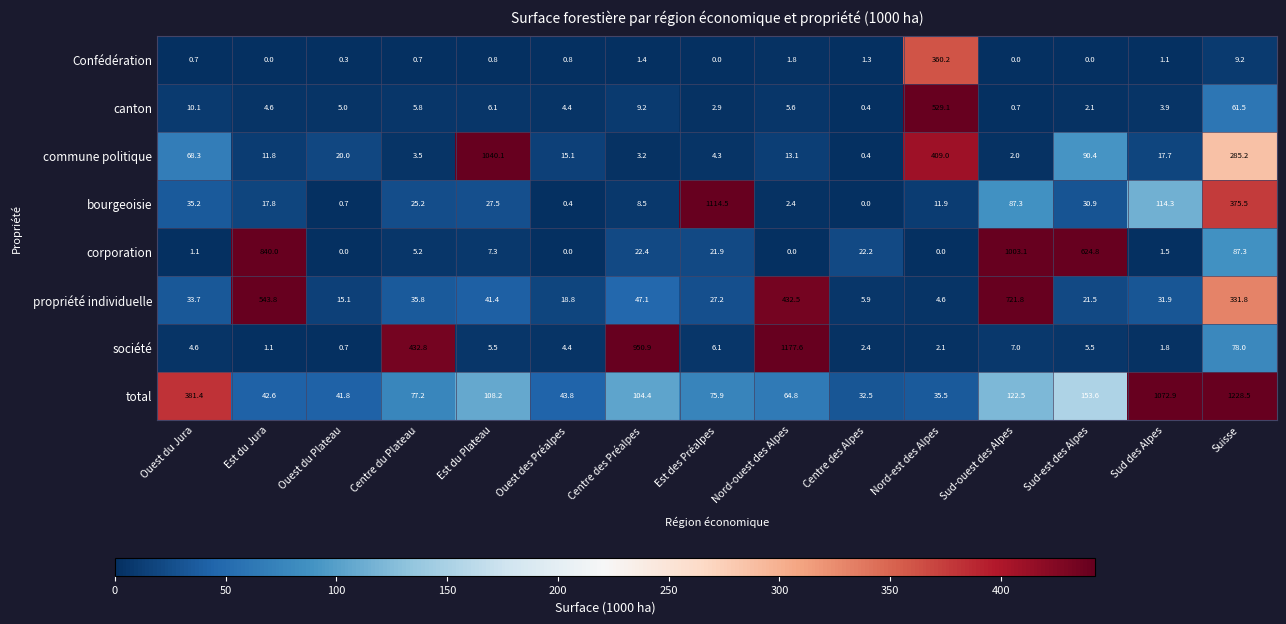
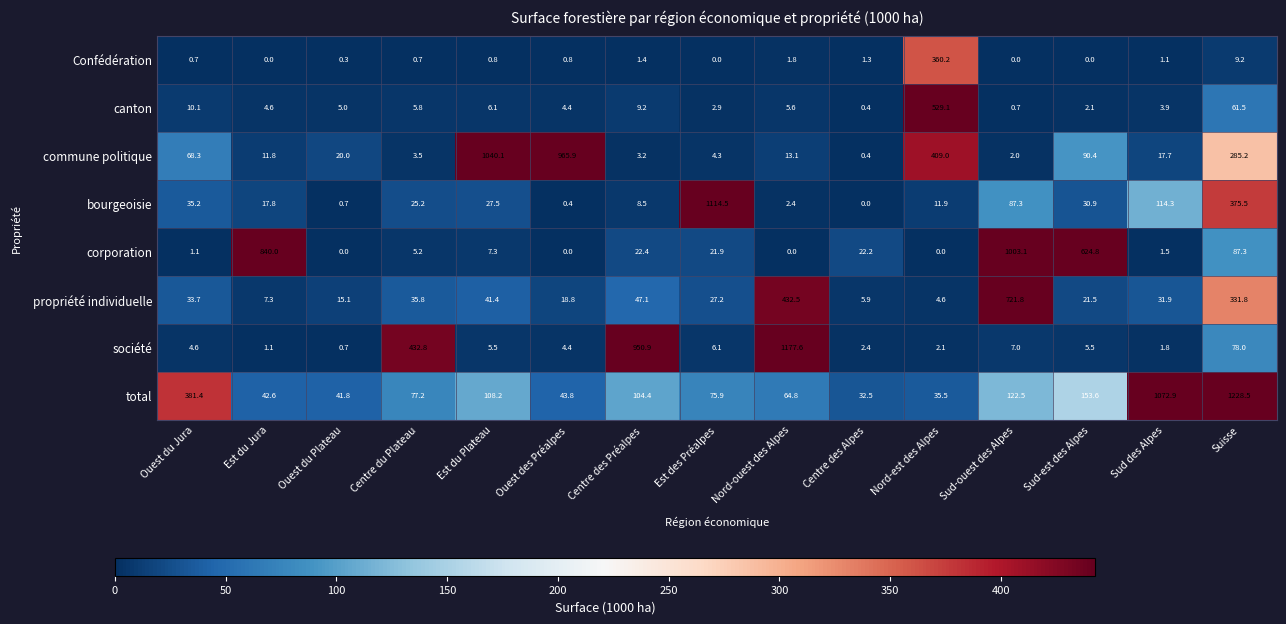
commune politique, Ouest des Préalpes: 15.1 -> 965.9
propriété individuelle, Est du Jura: 543.8 -> 7.3
